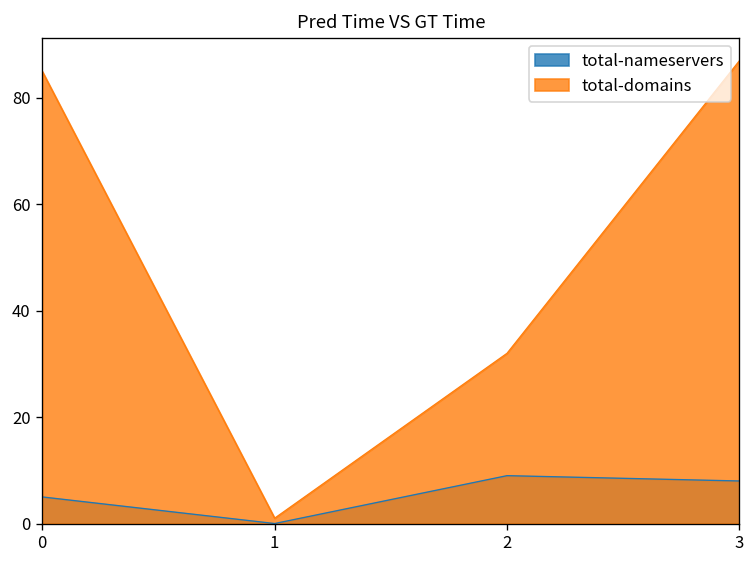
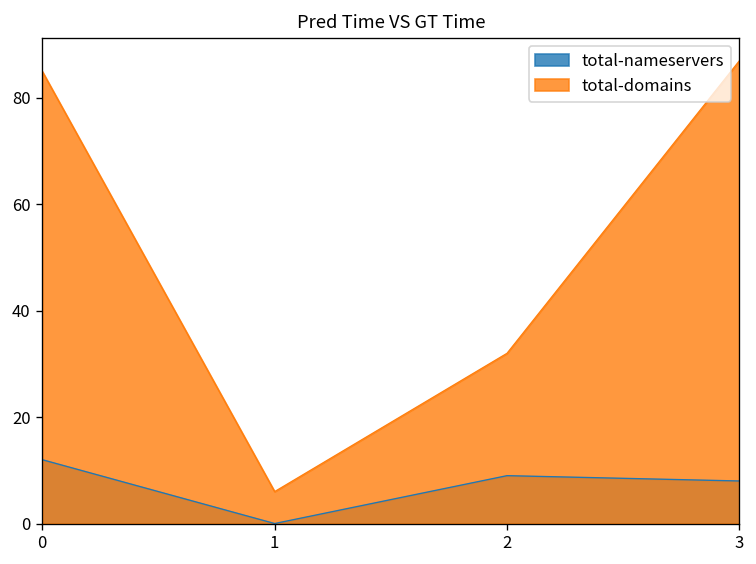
total-nameservers, 0: 5 -> 12
total-domains, 1: 1 -> 6
